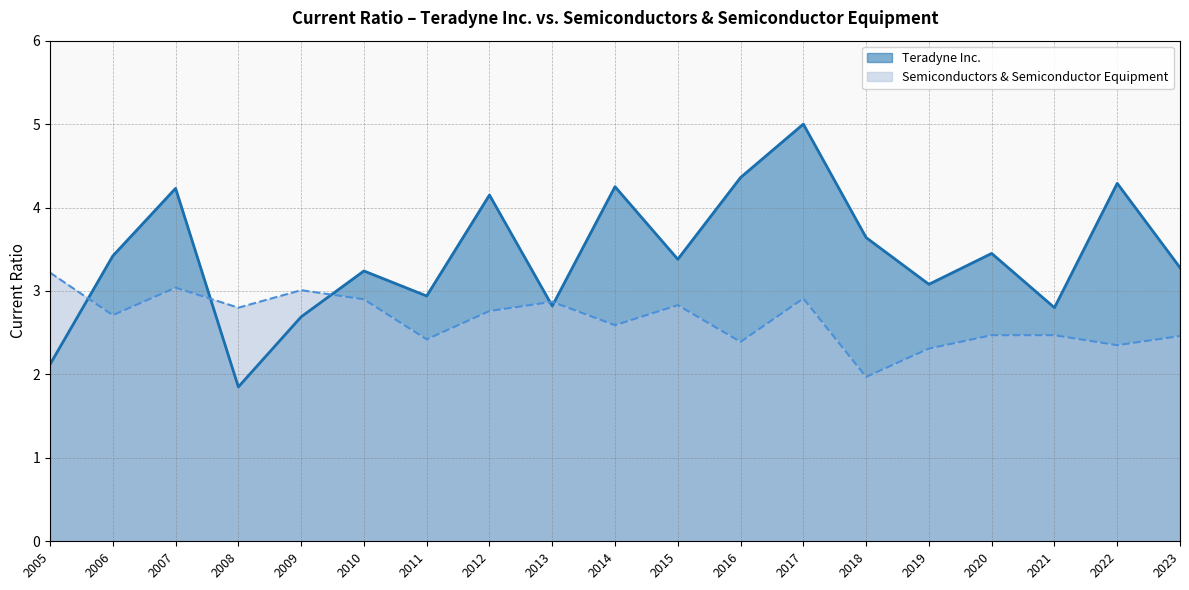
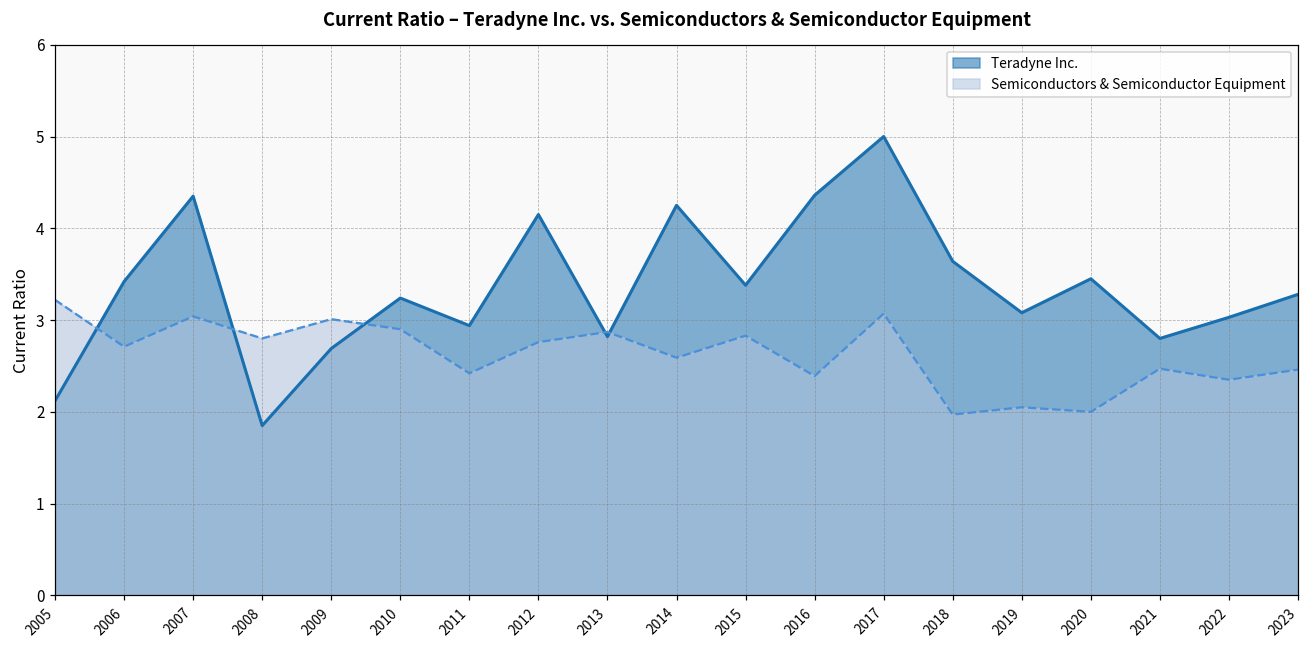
Teradyne Inc., 2007: 4.2 -> 4.4
Semiconductors & Semiconductor Equipment, 2017: 2.9 -> 3.1
Semiconductors & Semiconductor Equipment, 2019: 2.3 -> 2.1
Semiconductors & Semiconductor Equipment, 2020: 2.5 -> 2.0
Teradyne Inc., 2022: 4.3 -> 3.0
